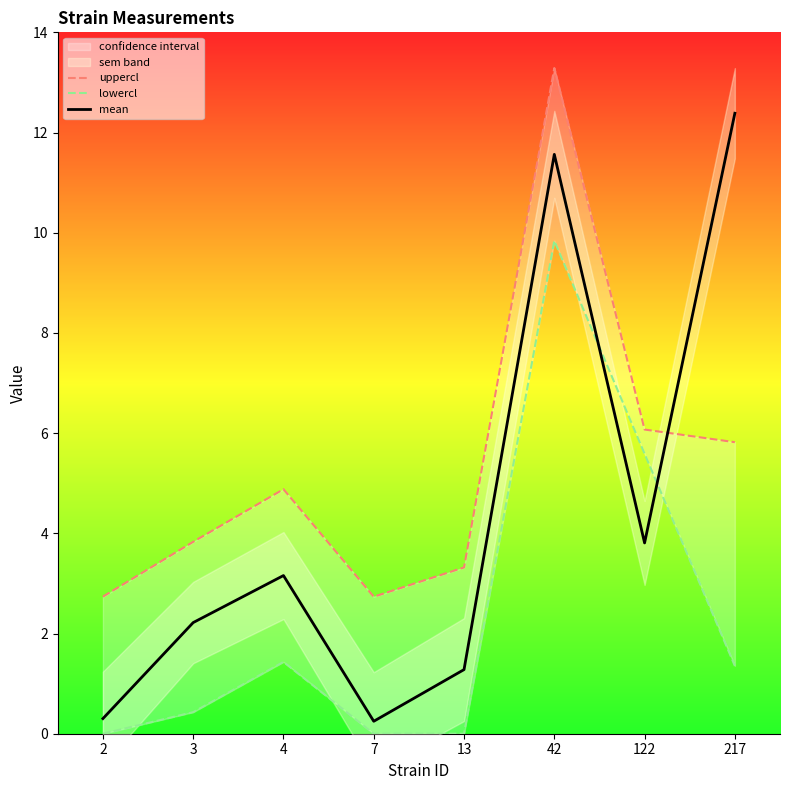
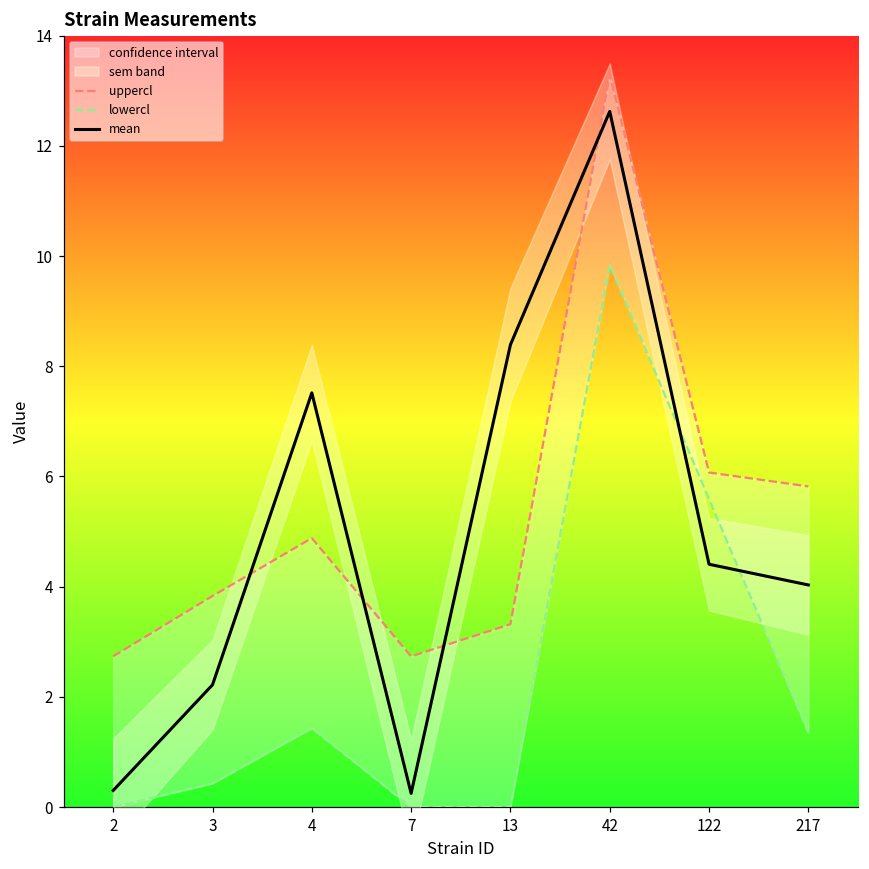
mean, 4: 3.2 -> 7.5
mean, 13: 1.3 -> 8.4
mean, 42: 11.6 -> 12.6
mean, 122: 3.8 -> 4.4
mean, 217: 12.4 -> 4.0
